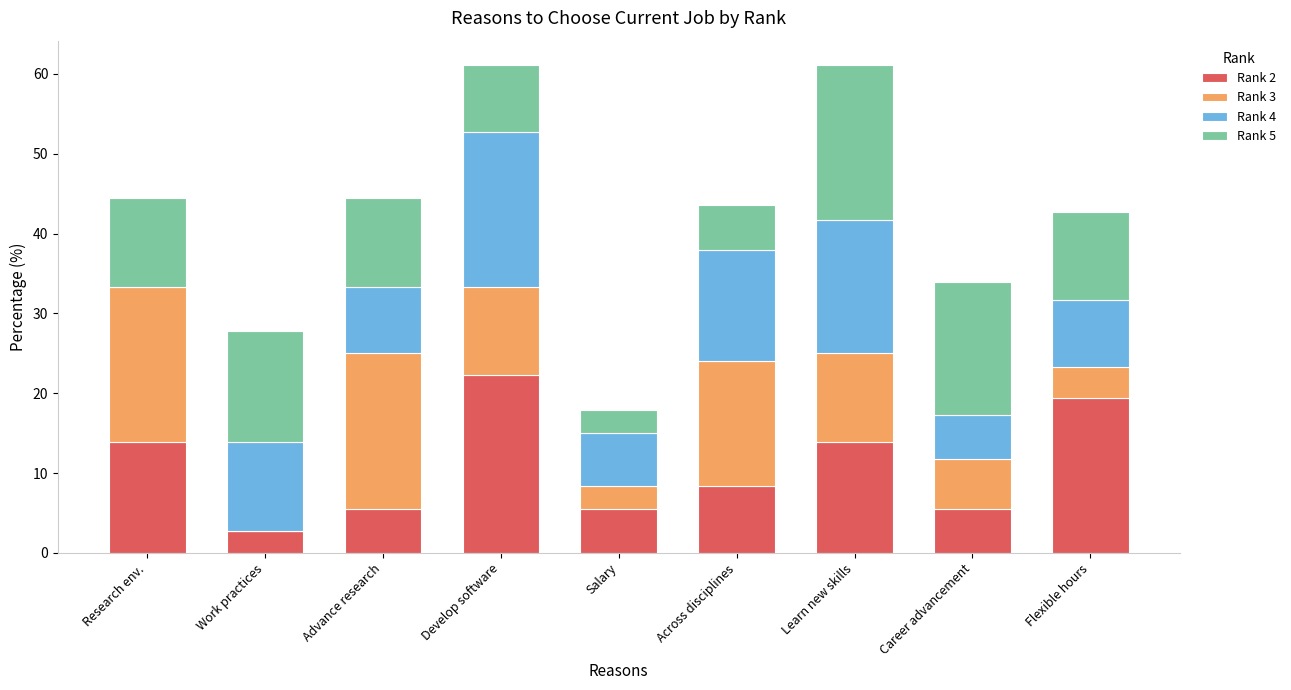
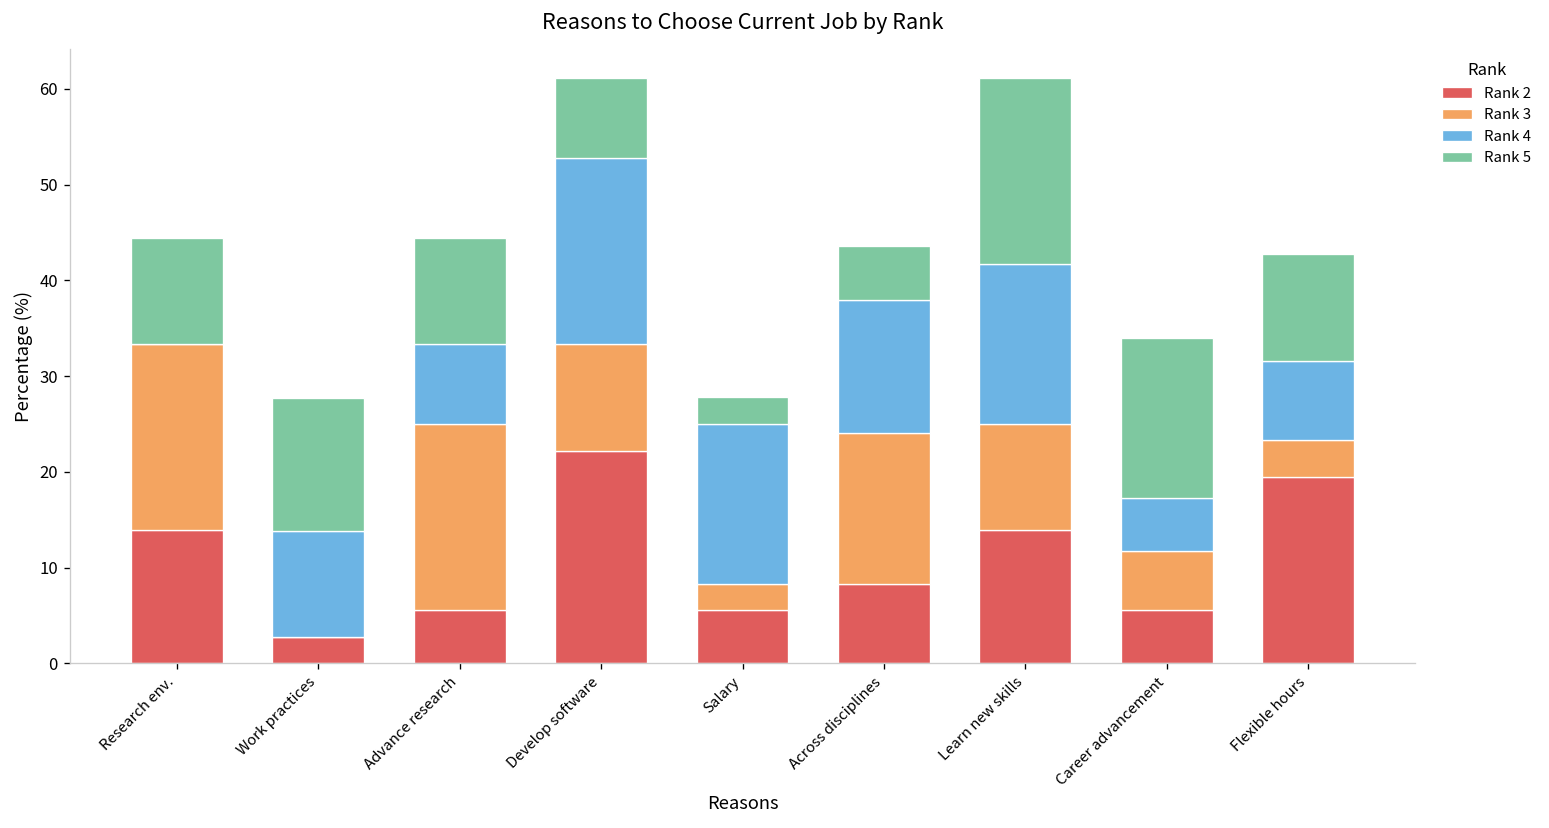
Rank 4, Salary: 7 -> 17
